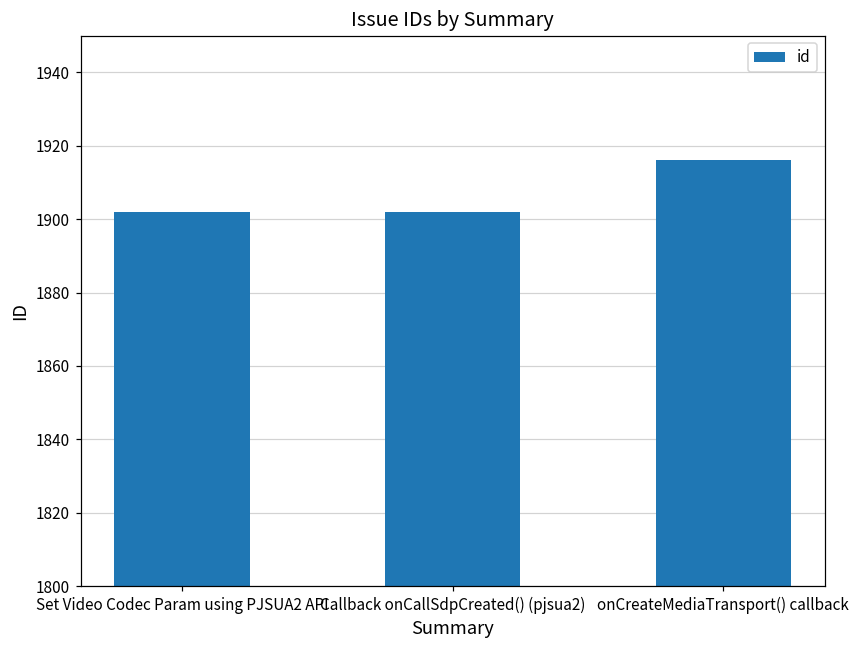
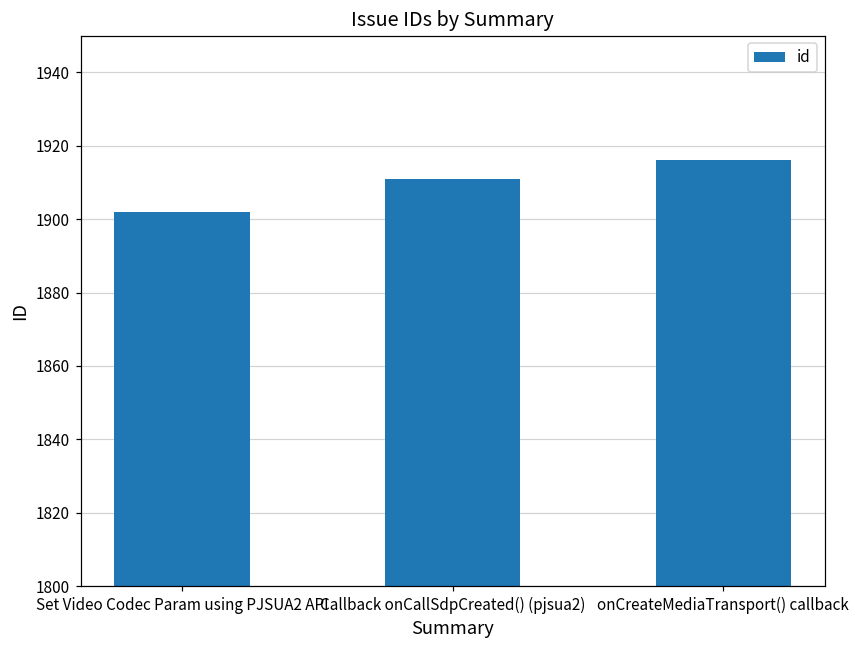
Callback onCallSdpCreated() (pjsua2): 1902 -> 1911
